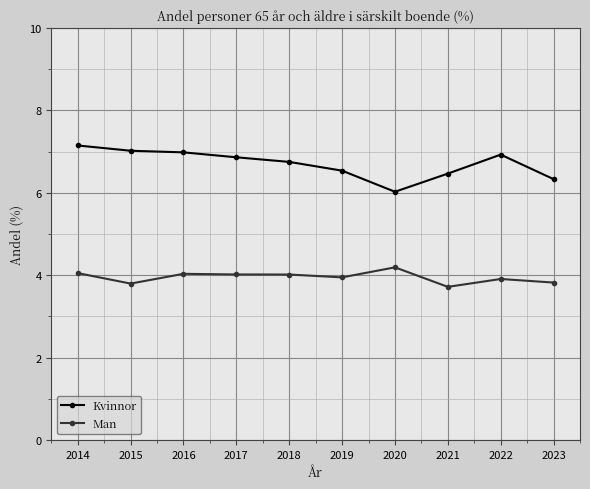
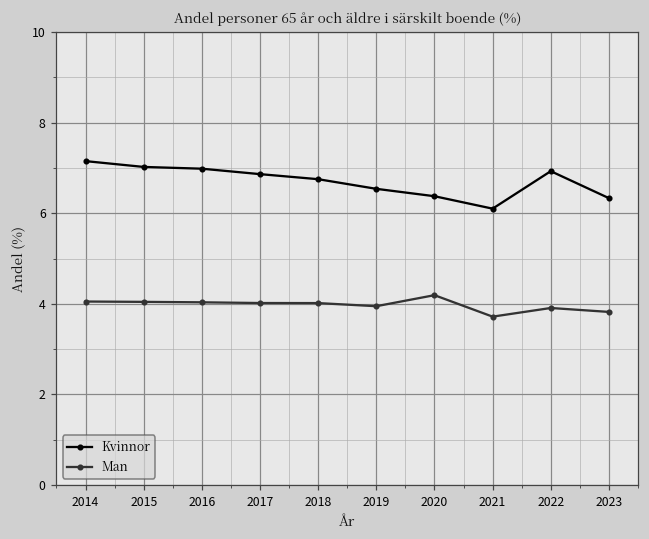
Man, 2015: 3.8 -> 4.0
Kvinnor, 2020: 6.0 -> 6.4
Kvinnor, 2021: 6.5 -> 6.1
